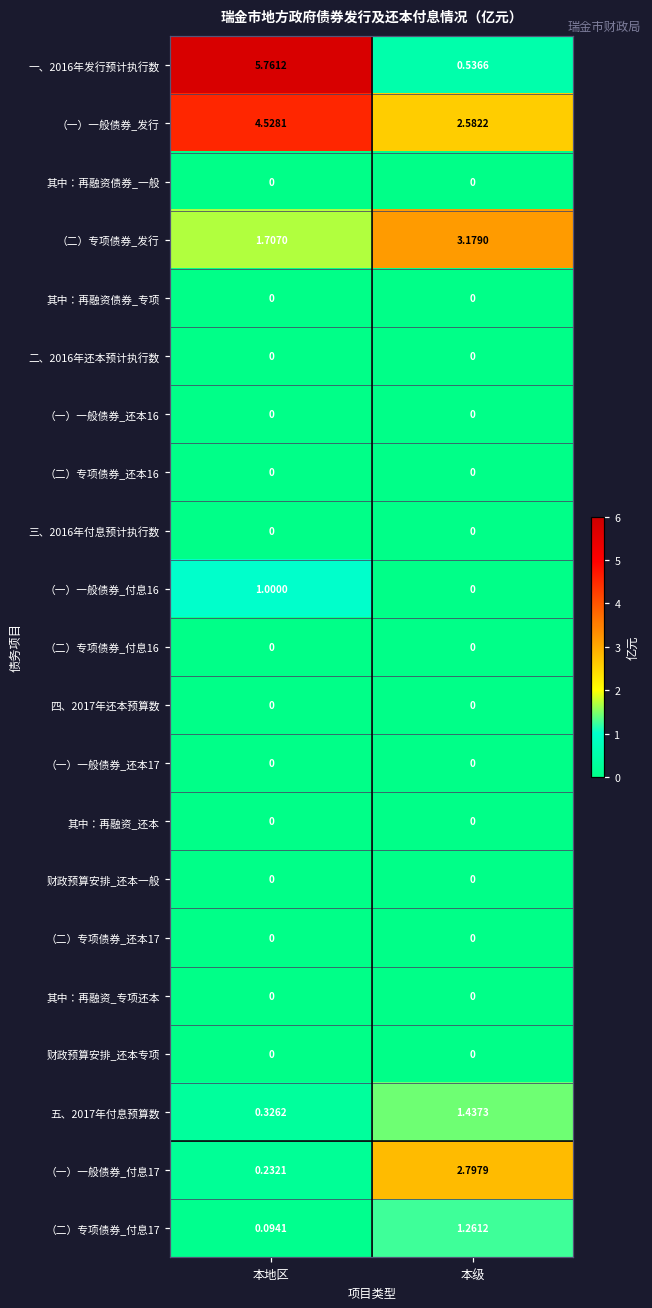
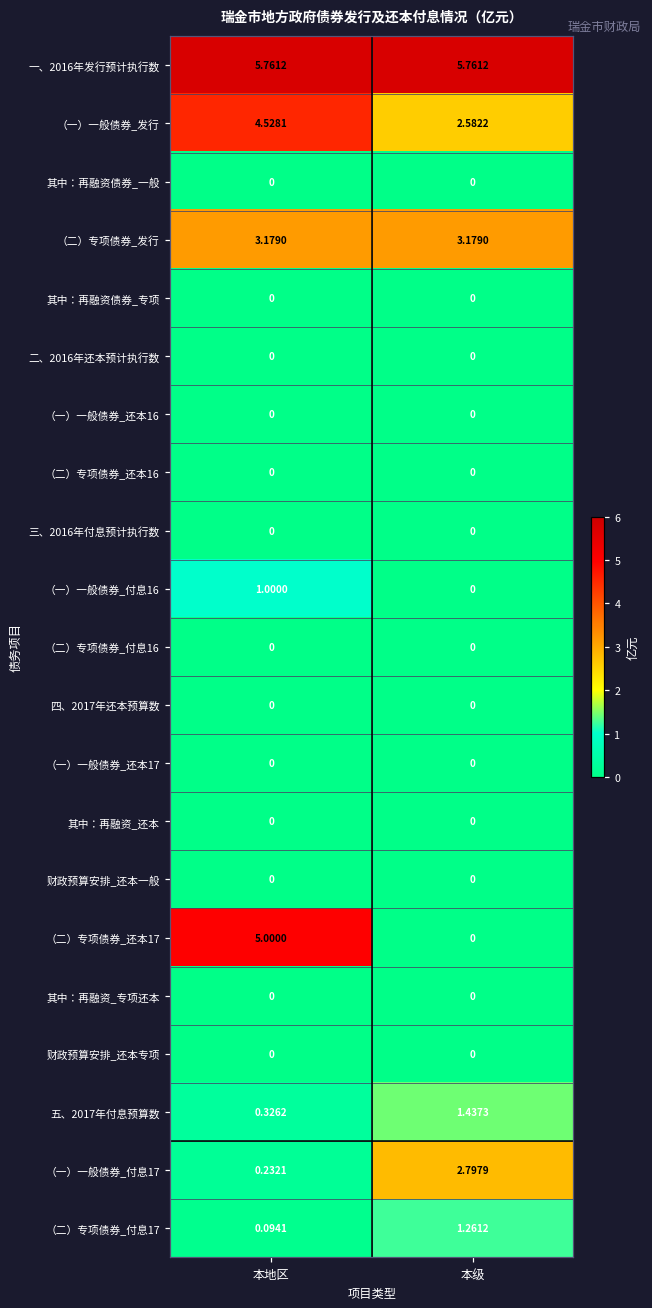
一、2016年发行预计执行数, 本级: 0.5366 -> 5.7612
（二）专项债券_发行, 本地区: 1.7070 -> 3.1790
（二）专项债券_还本17, 本地区: 0 -> 5.0000
